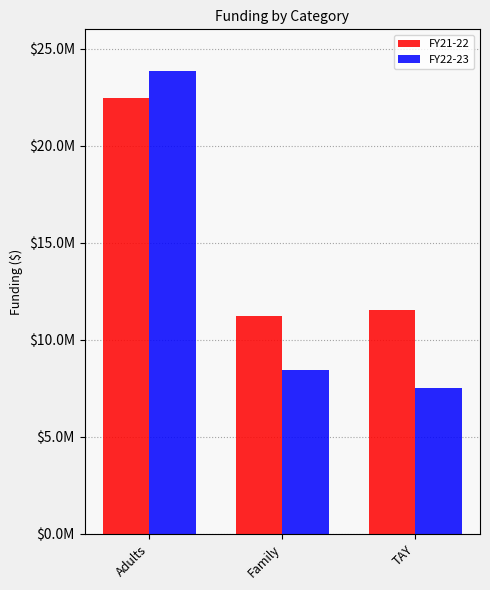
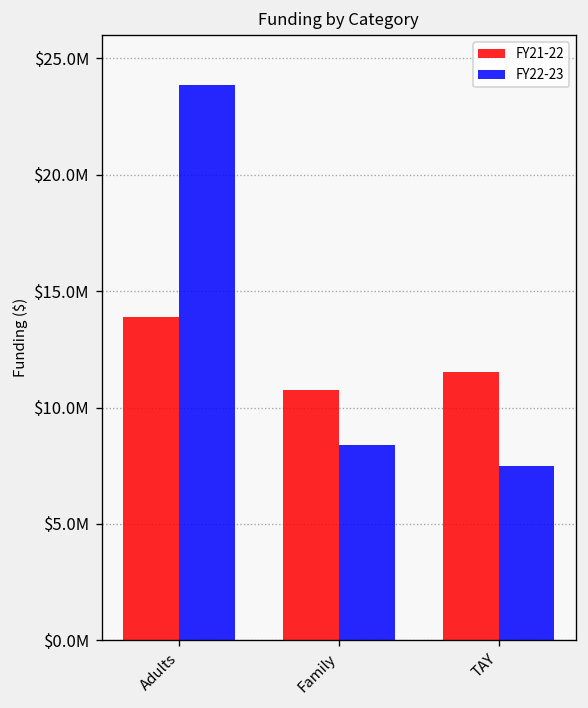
FY21-22, Adults: $22500000 -> $13900000
FY21-22, Family: $11200000 -> $10800000
